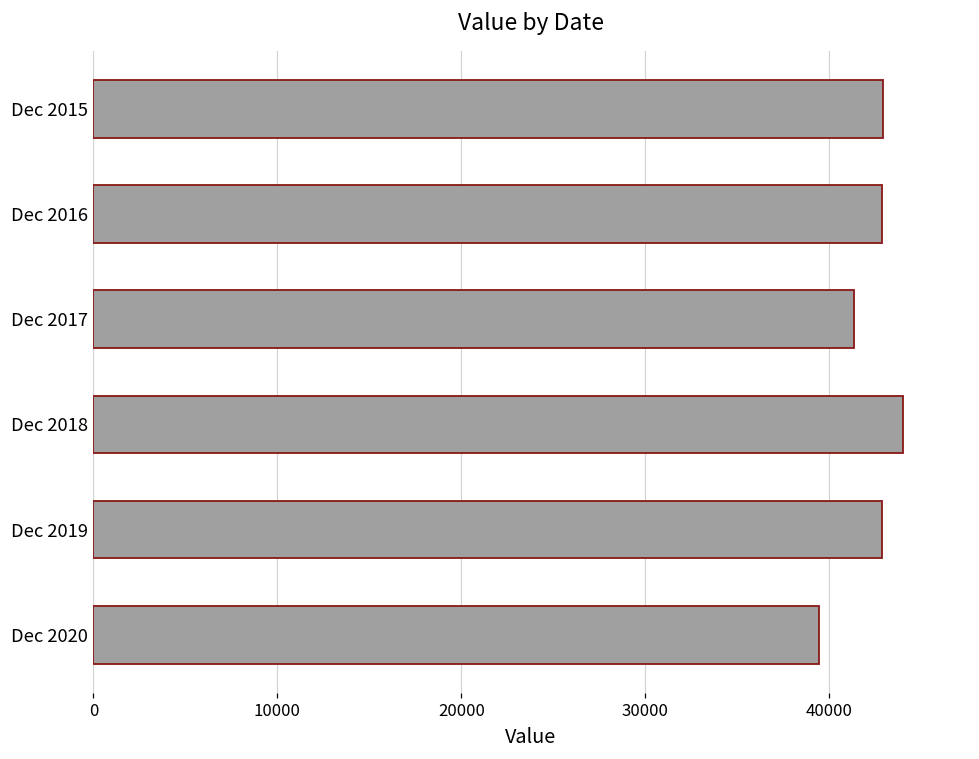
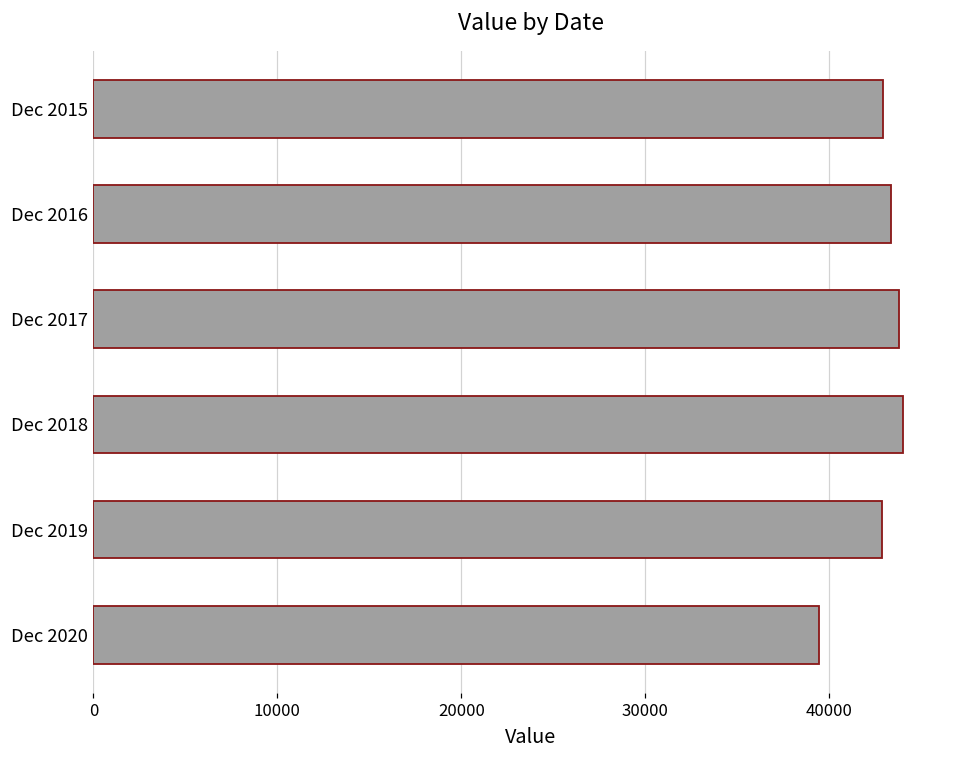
Dec 2016: 42900 -> 43400
Dec 2017: 41300 -> 43800
